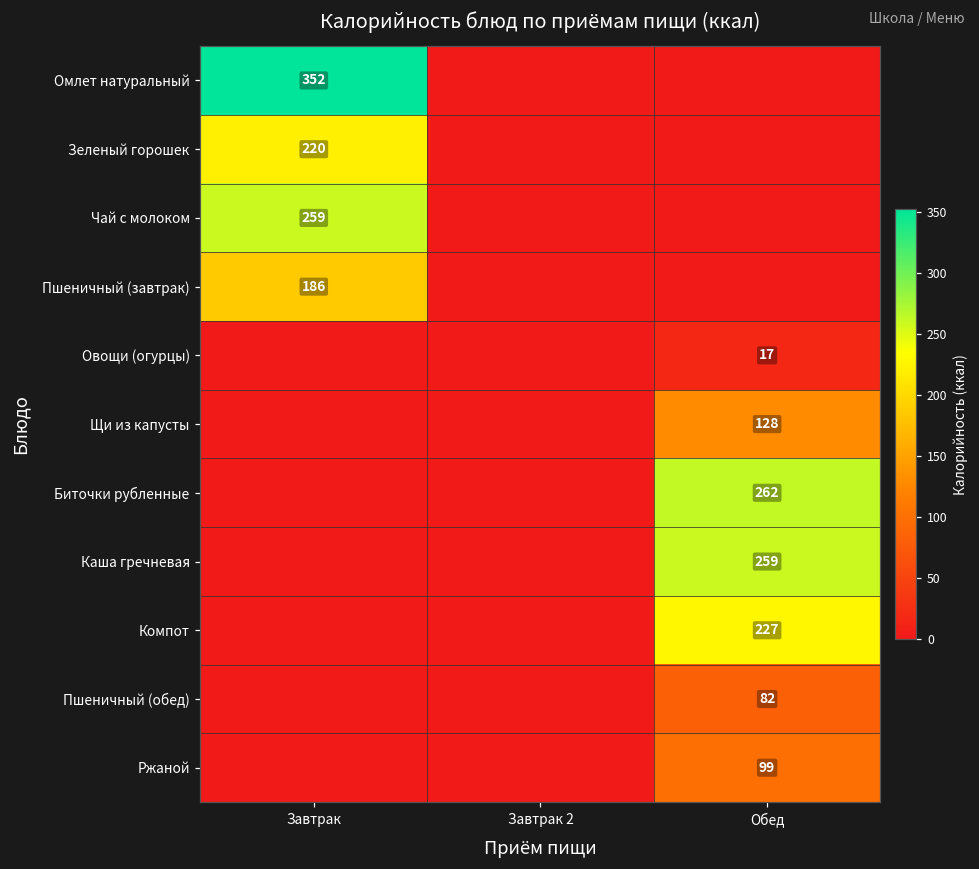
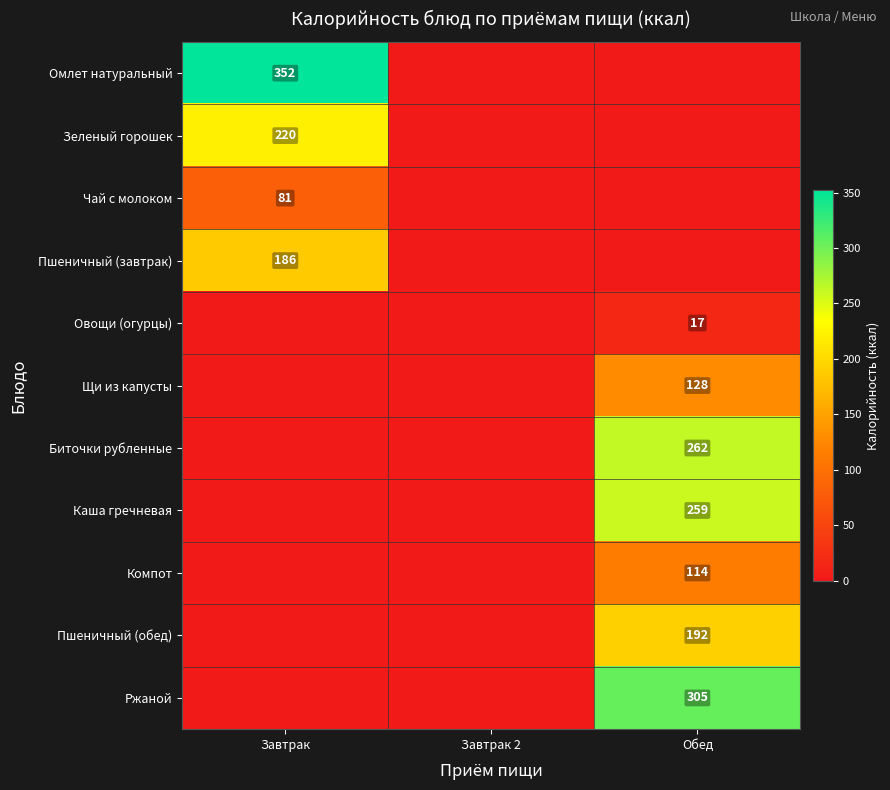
Чай с молоком, Завтрак: 259 -> 81
Компот, Обед: 227 -> 114
Пшеничный (обед), Обед: 82 -> 192
Ржаной, Обед: 99 -> 305
